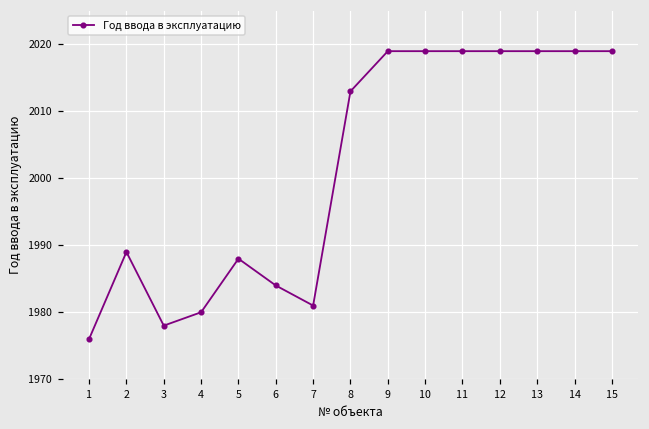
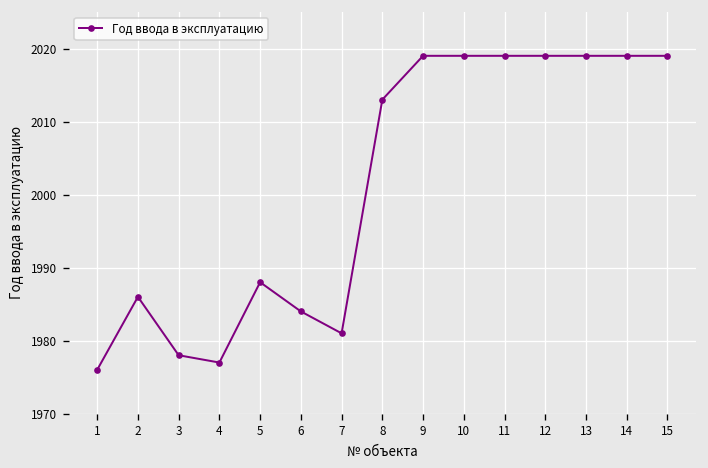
2: 1989 -> 1986
4: 1980 -> 1977
